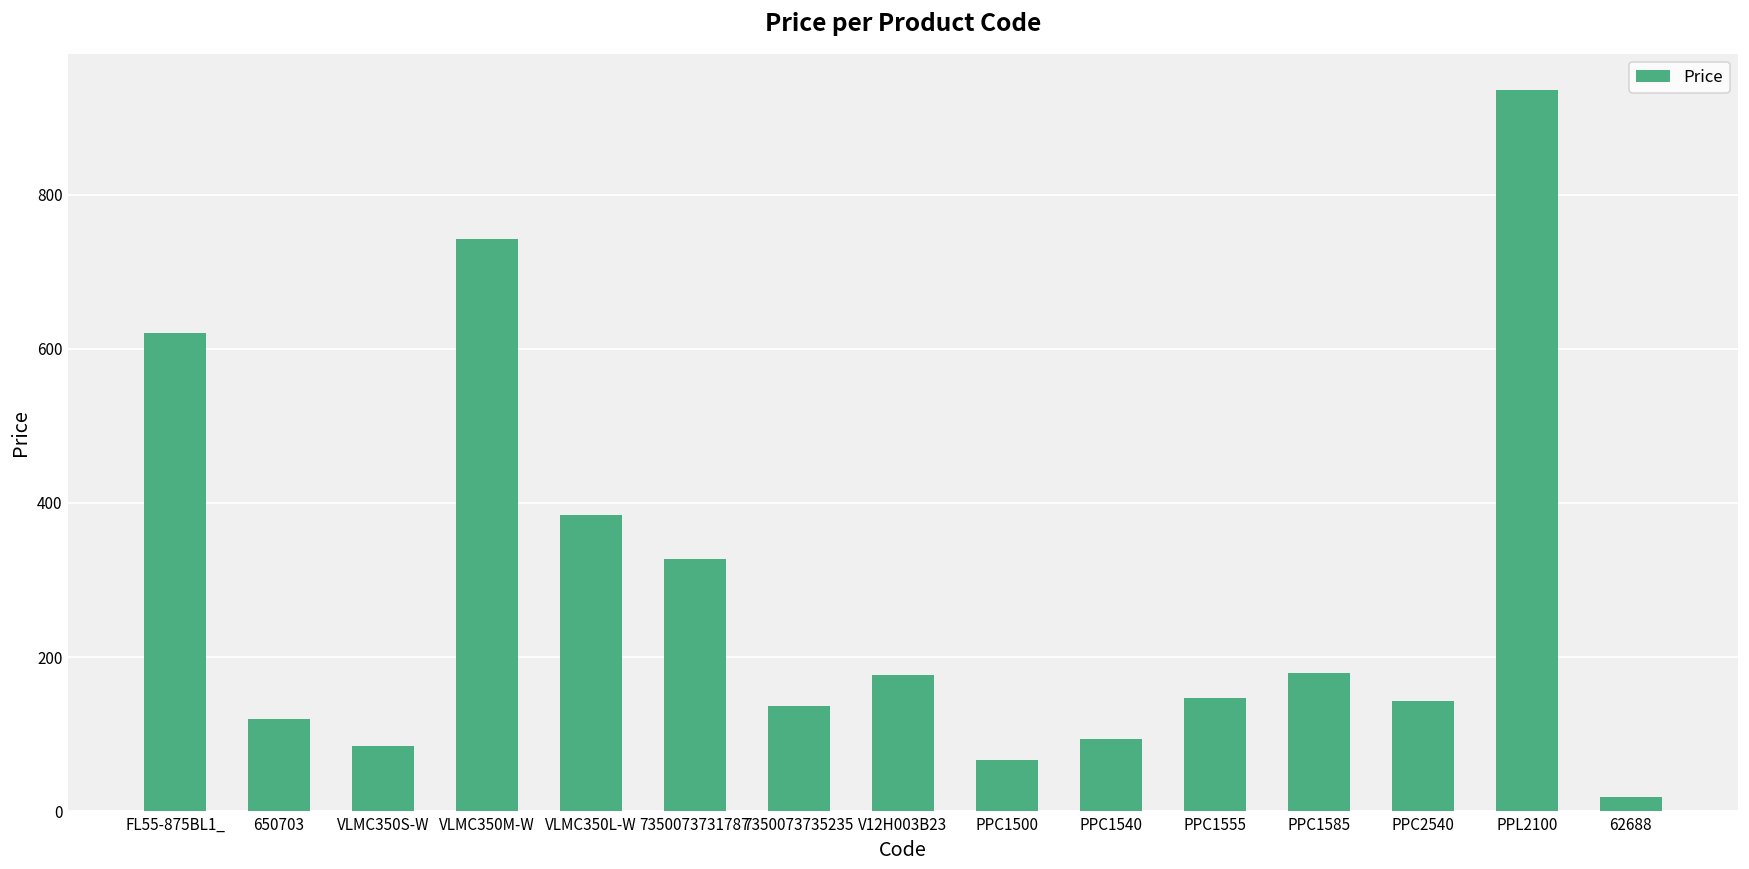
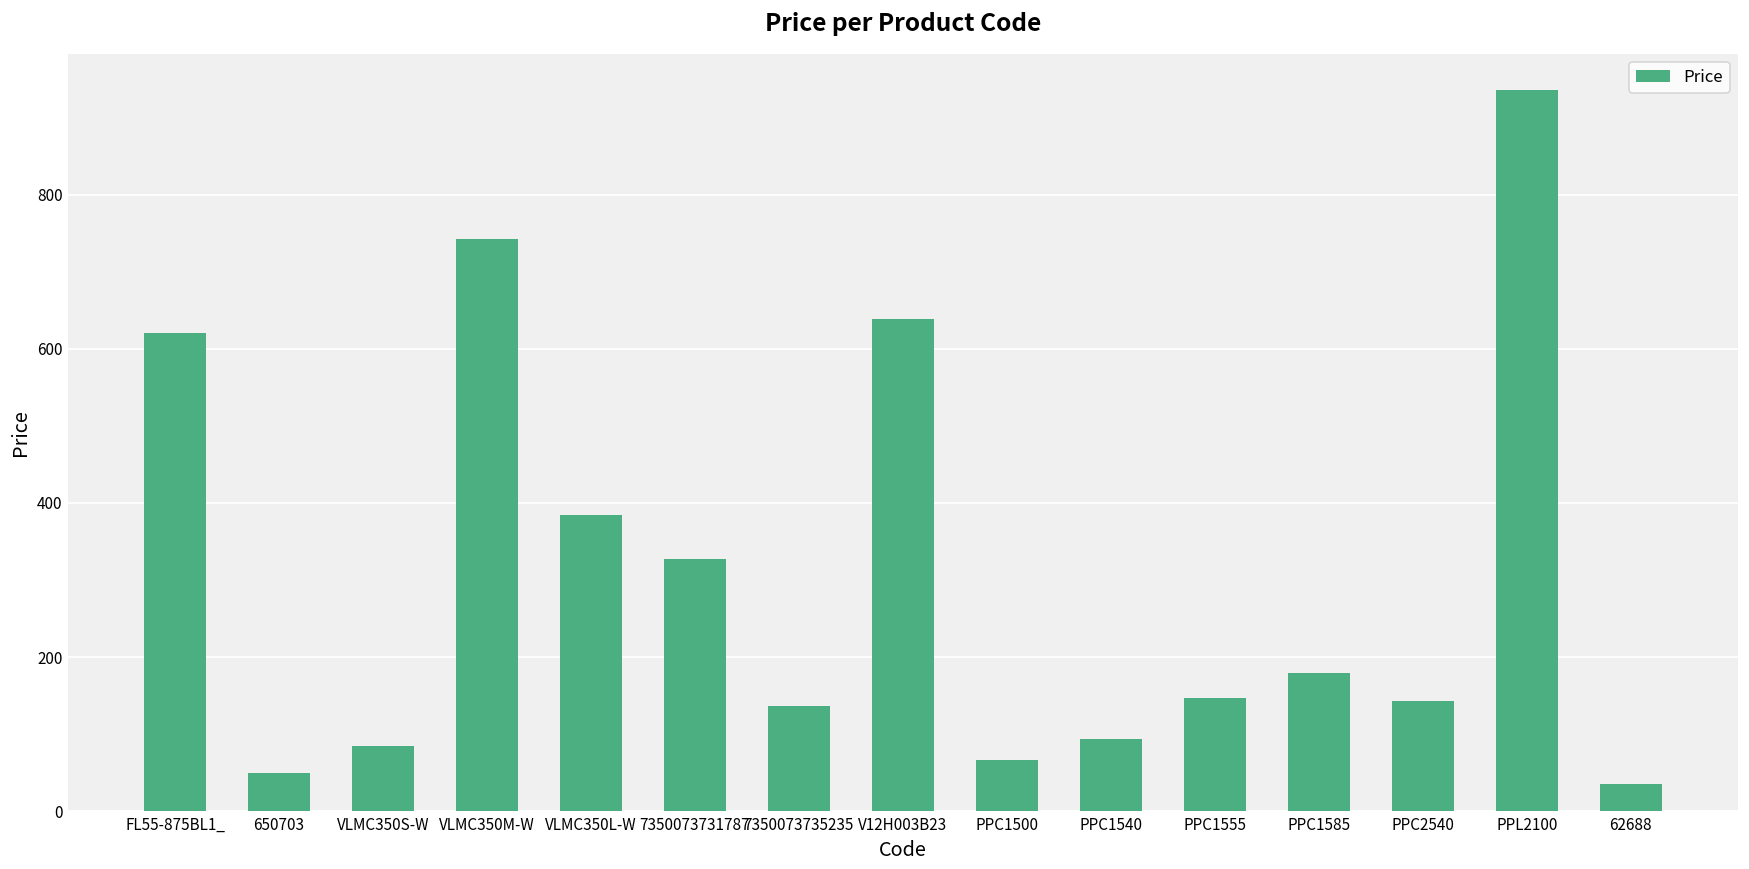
650703: 120 -> 50
V12H003B23: 180 -> 640
62688: 20 -> 40
